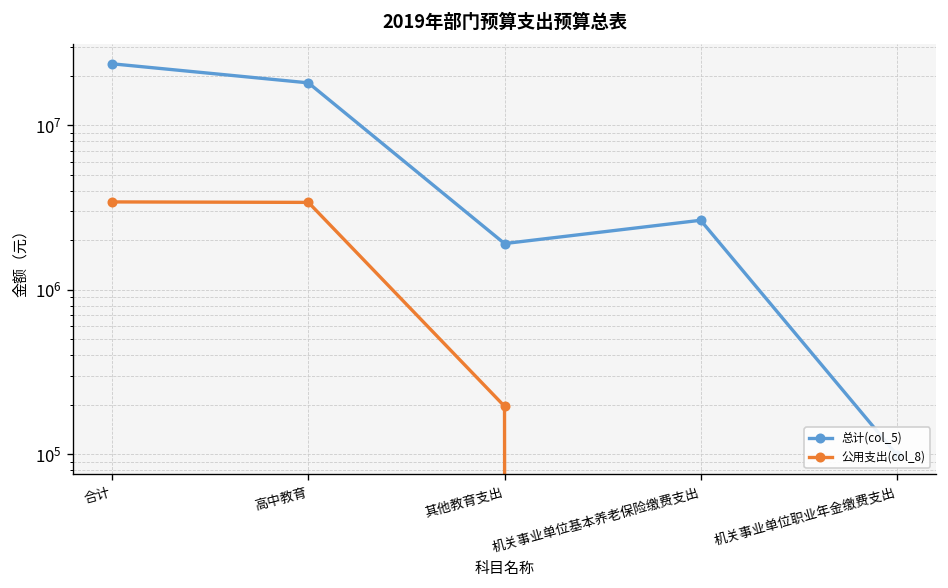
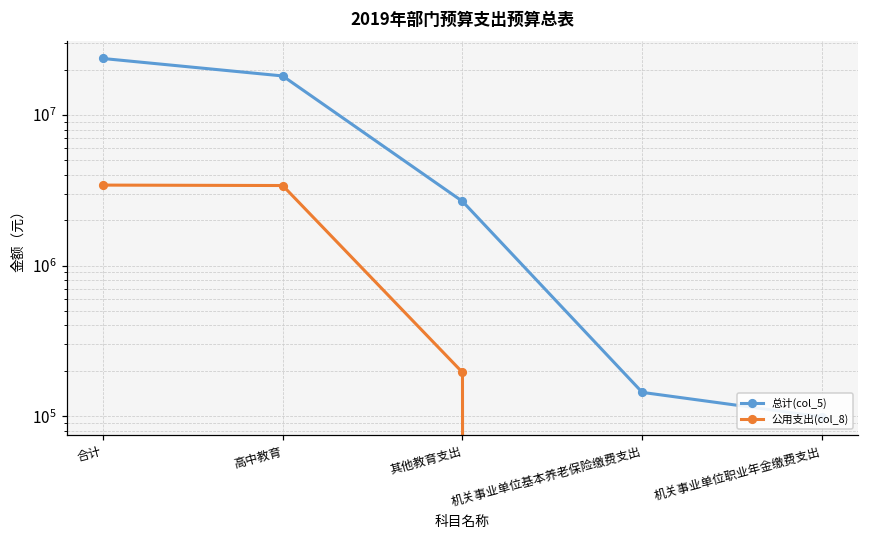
总计(col_5), 其他教育支出: 1900000 -> 2700000
总计(col_5), 机关事业单位基本养老保险缴费支出: 2600000 -> 140000
